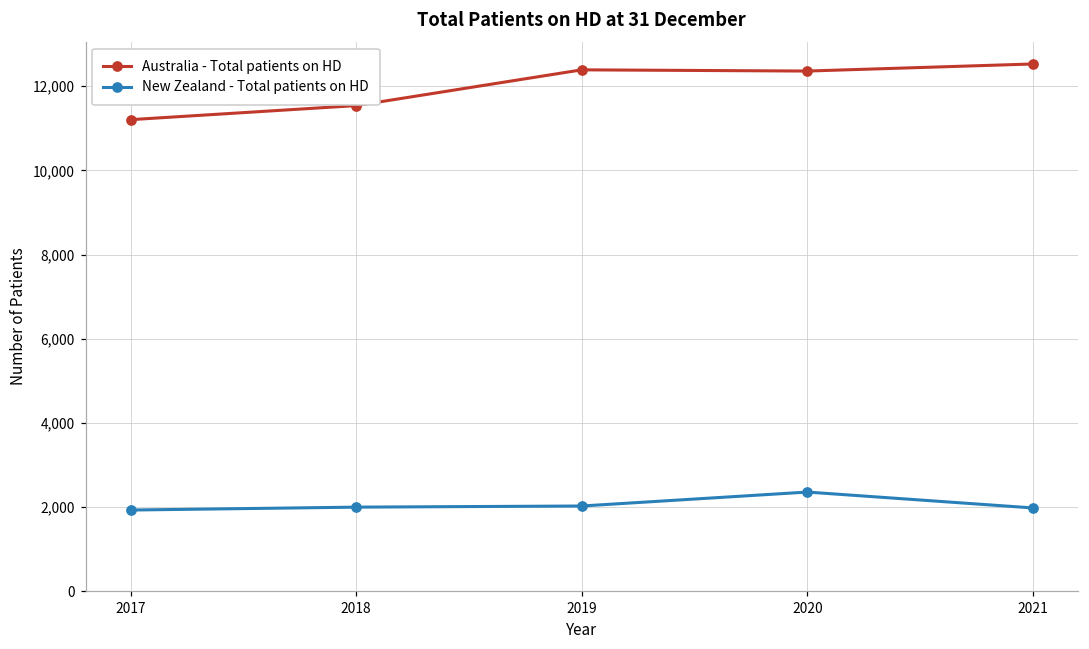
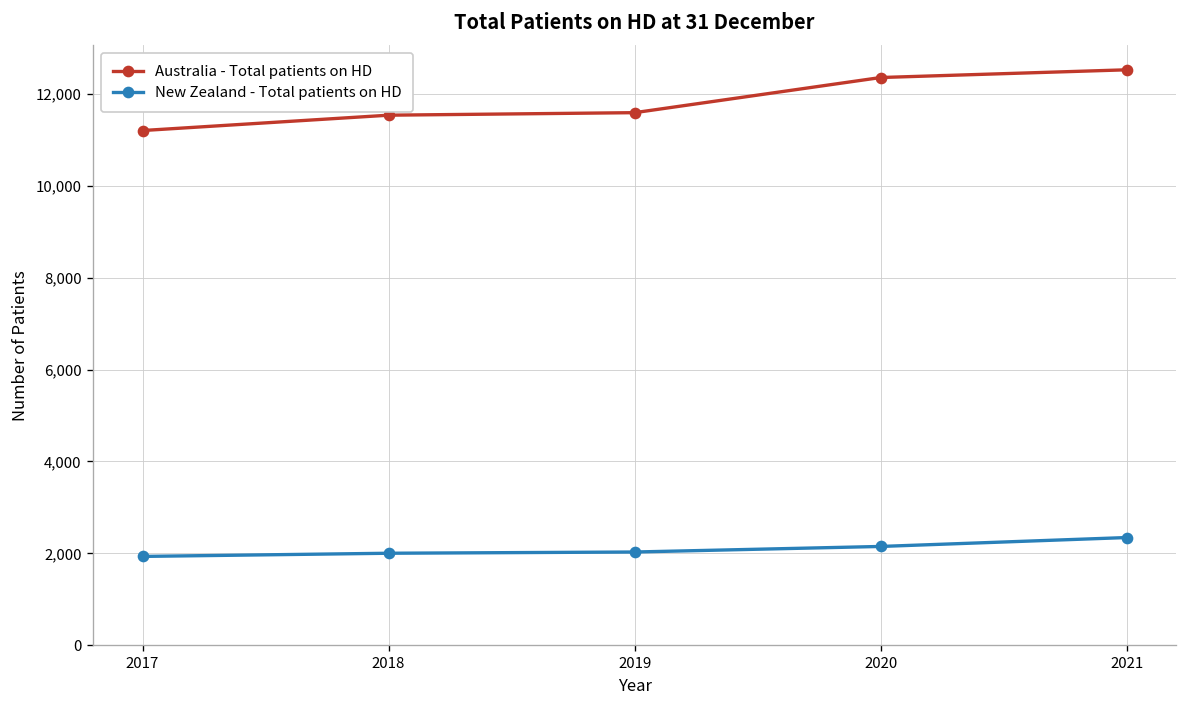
Australia - Total patients on HD, 2019: 12,400 -> 11,600
New Zealand - Total patients on HD, 2020: 2,400 -> 2,200
New Zealand - Total patients on HD, 2021: 2,000 -> 2,300
